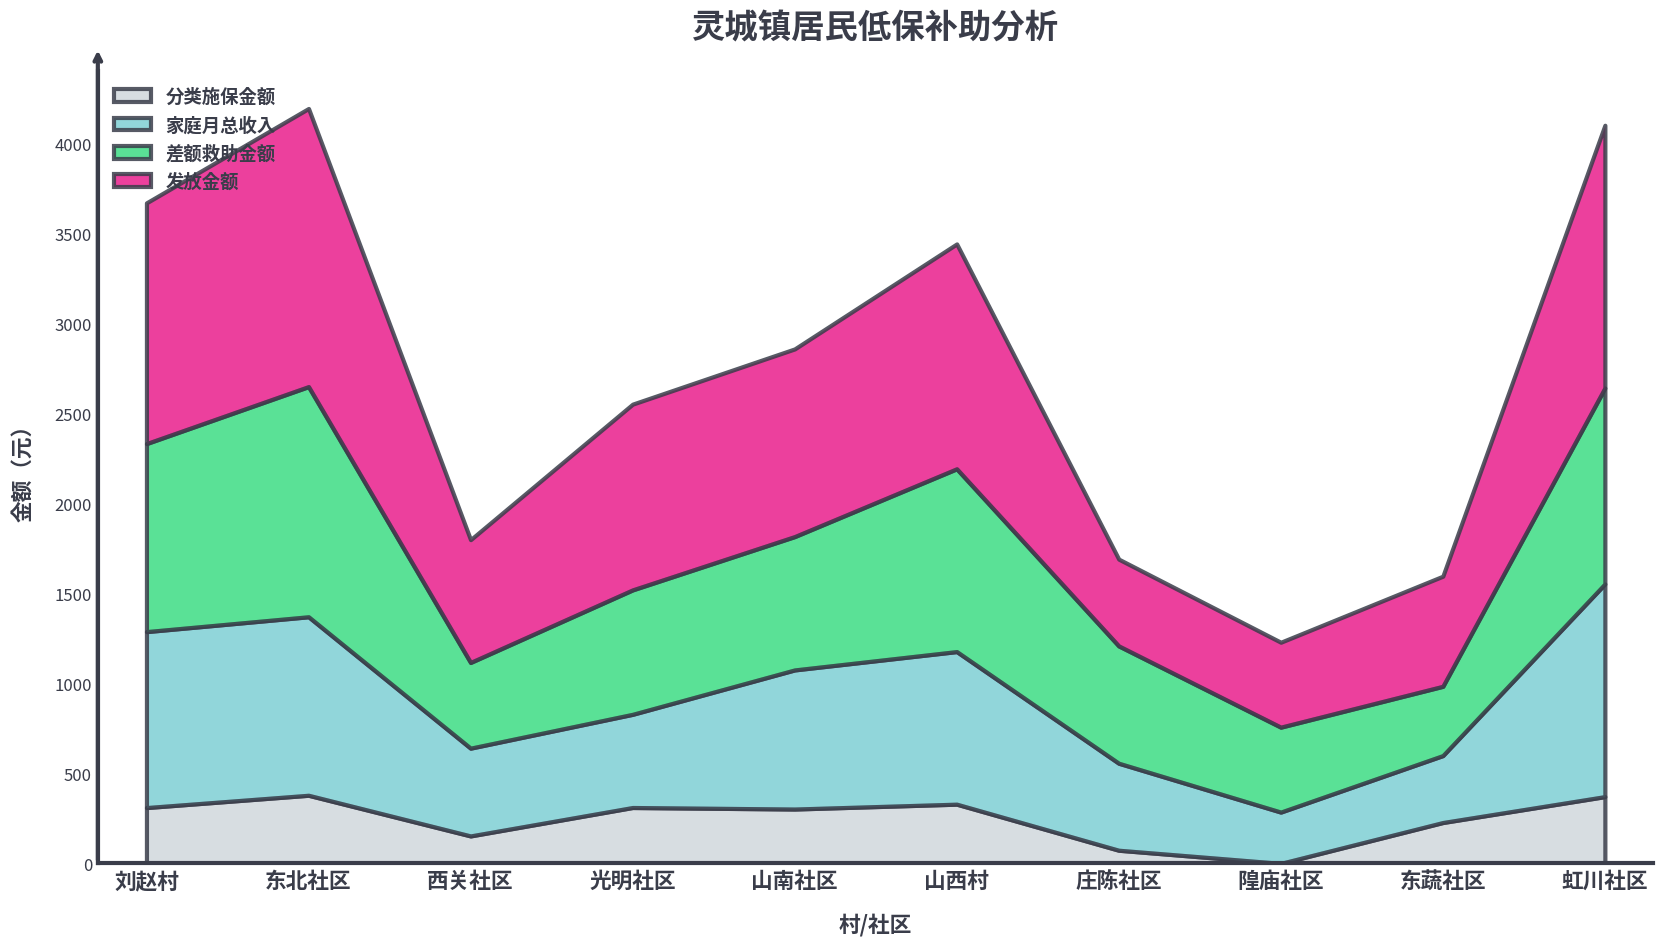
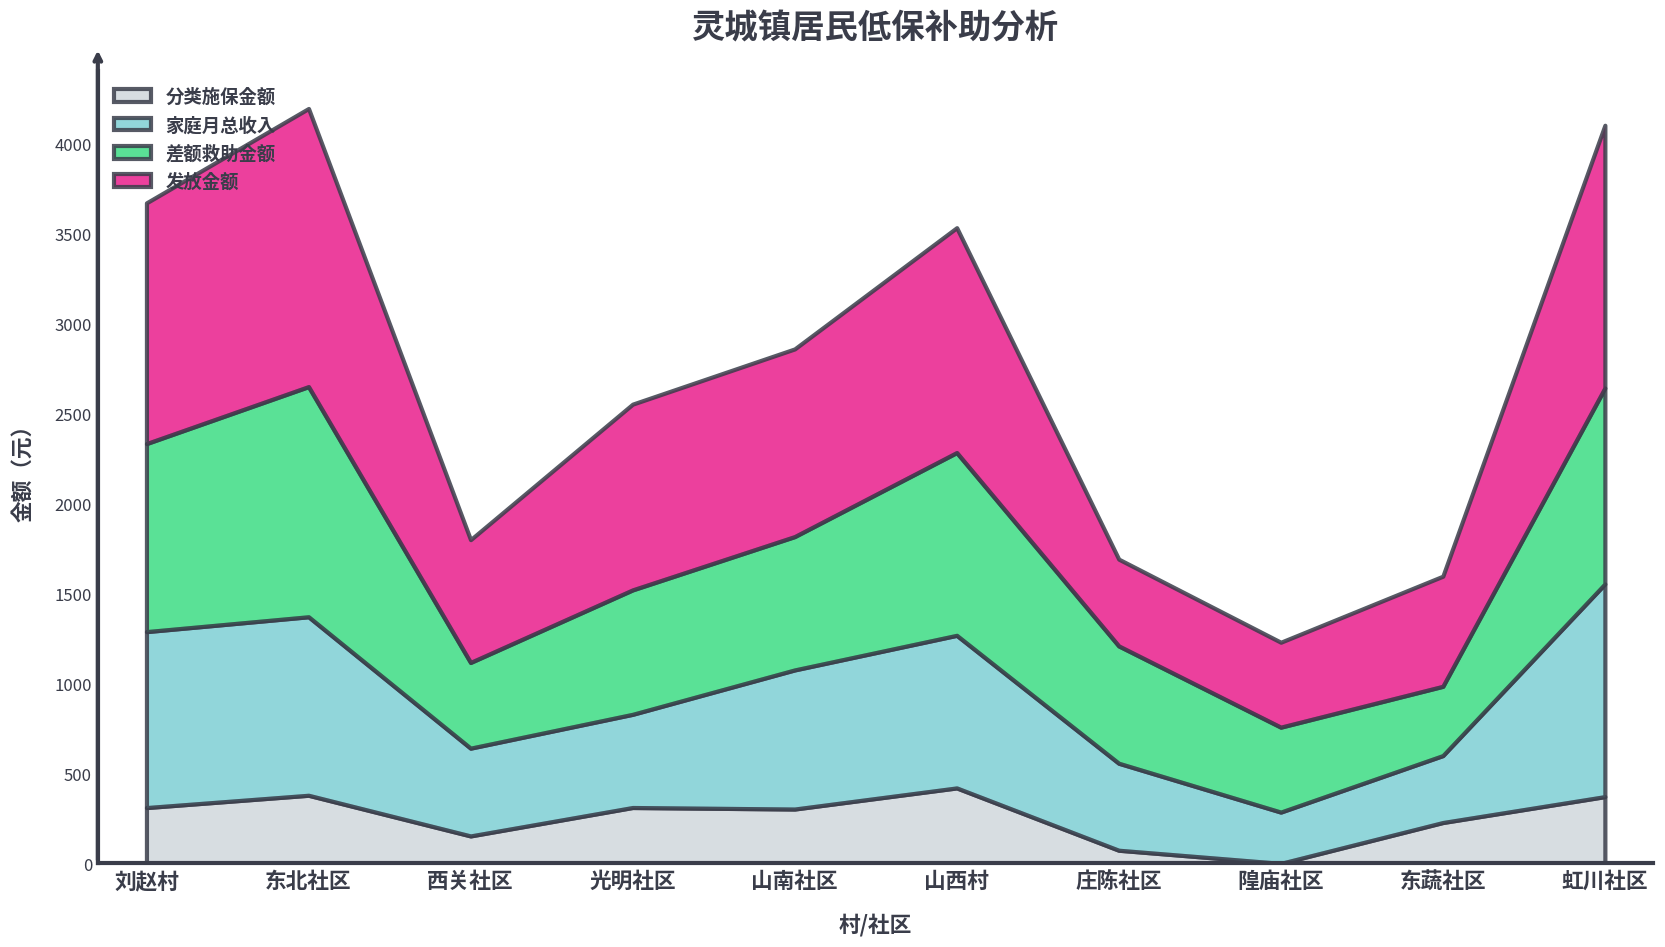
分类施保金额, 山西村: 330 -> 420
